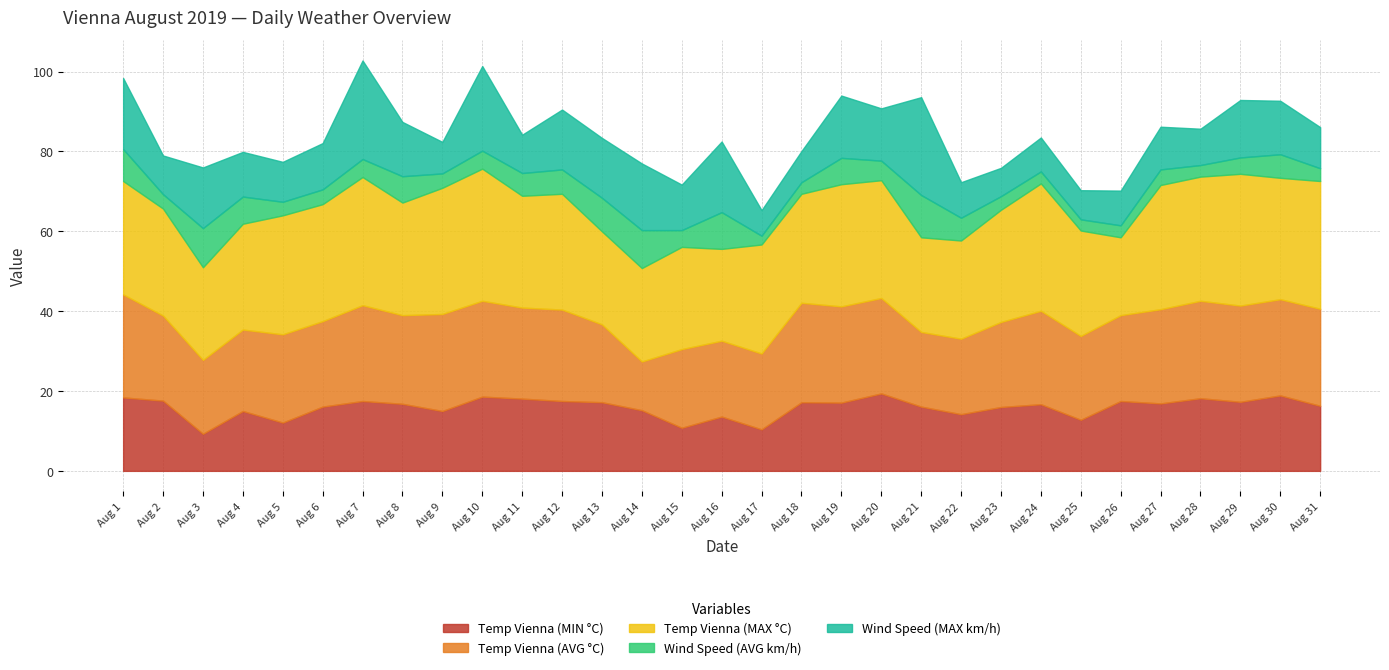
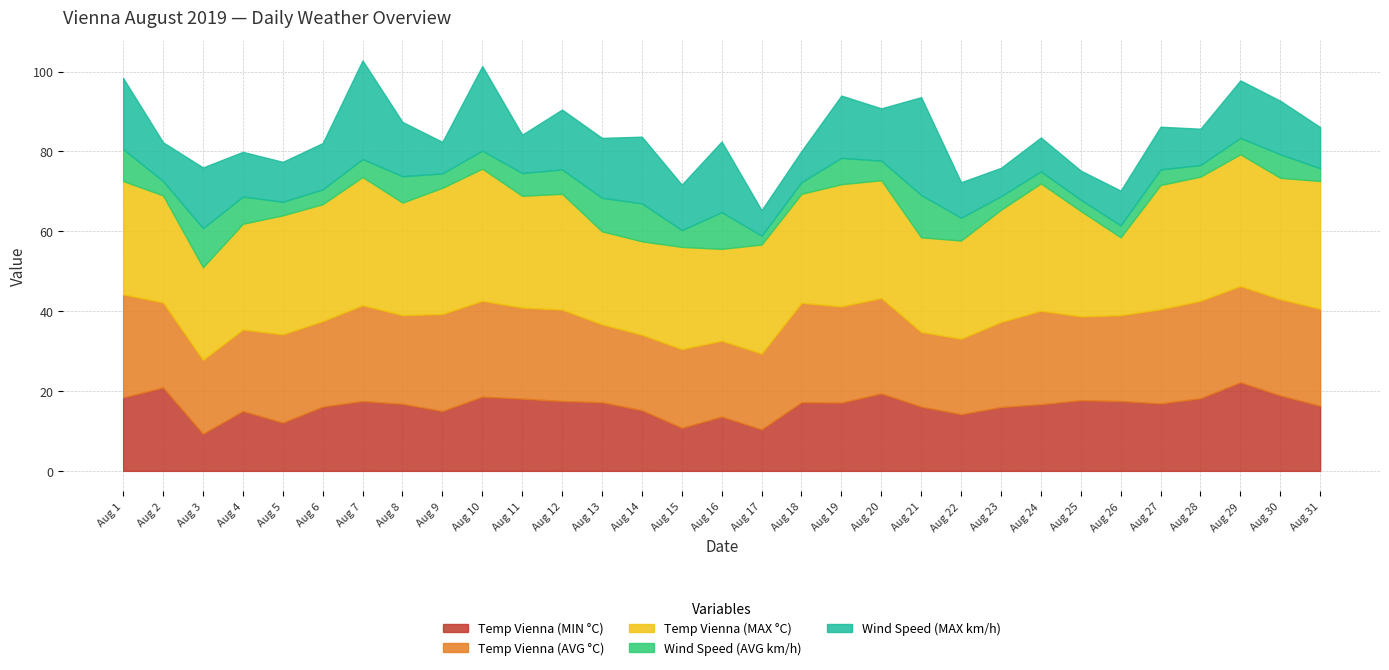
Temp Vienna (MIN °C), Aug 2: 18 -> 21
Temp Vienna (AVG °C), Aug 14: 12 -> 19
Temp Vienna (MIN °C), Aug 25: 13 -> 18
Temp Vienna (MIN °C), Aug 29: 17 -> 22
